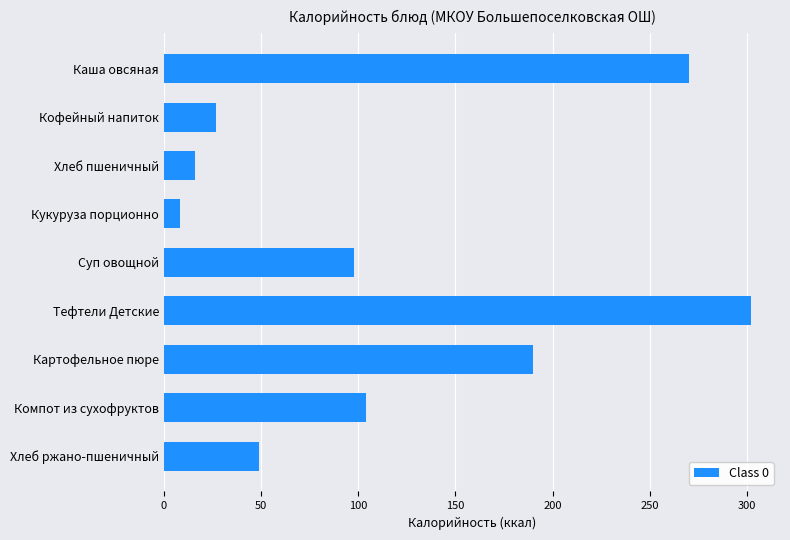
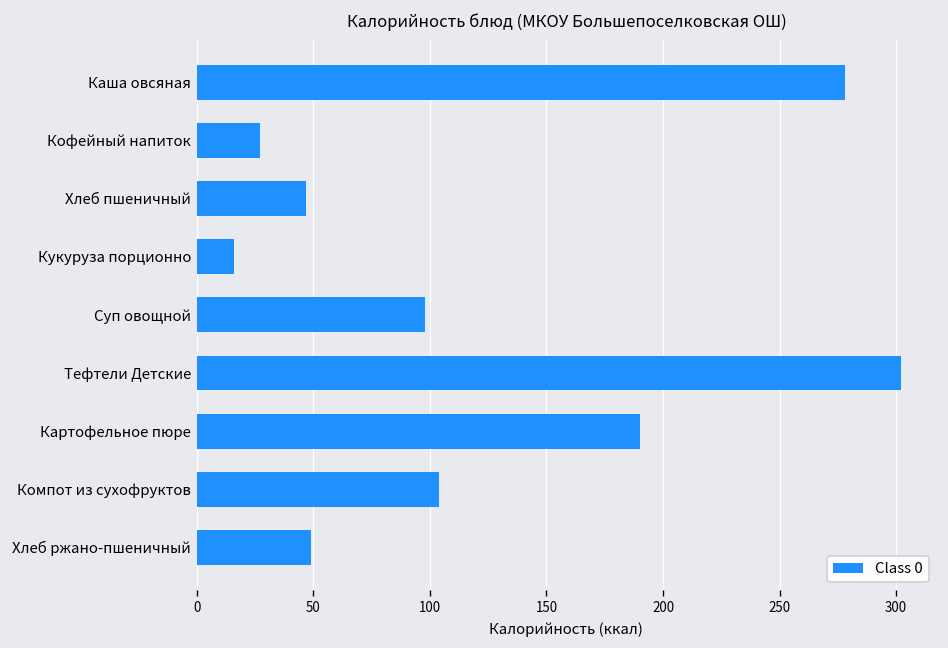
Каша овсяная: 270 -> 278
Хлеб пшеничный: 16 -> 47
Кукуруза порционно: 8 -> 16
